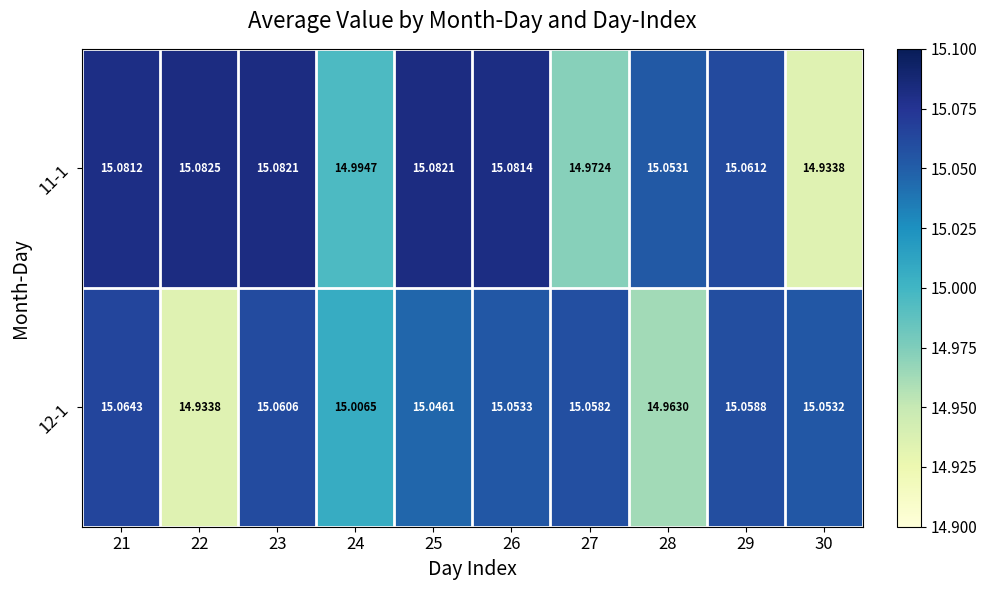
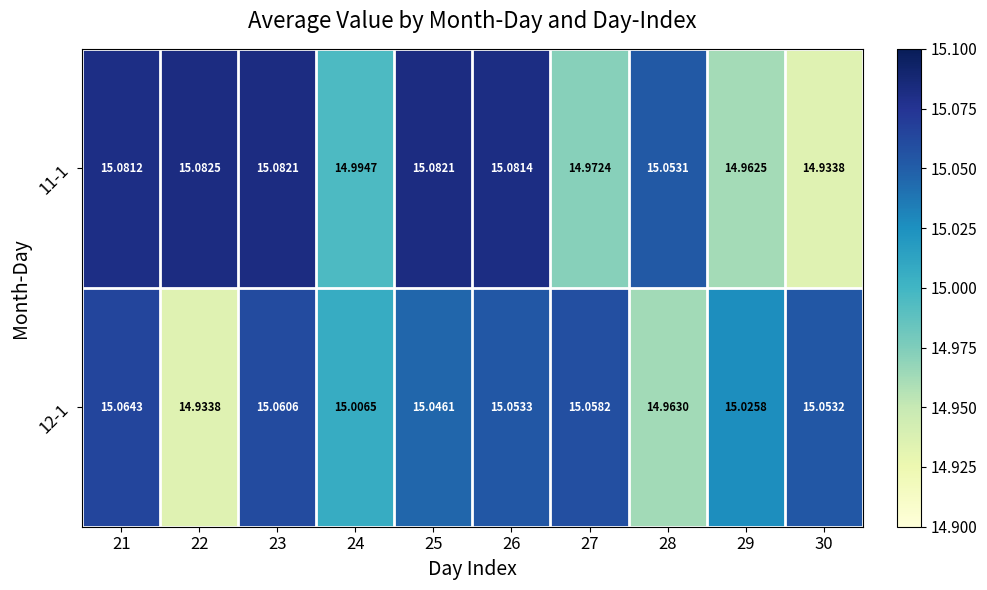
11-1, 29: 15.0612 -> 14.9625
12-1, 29: 15.0588 -> 15.0258
